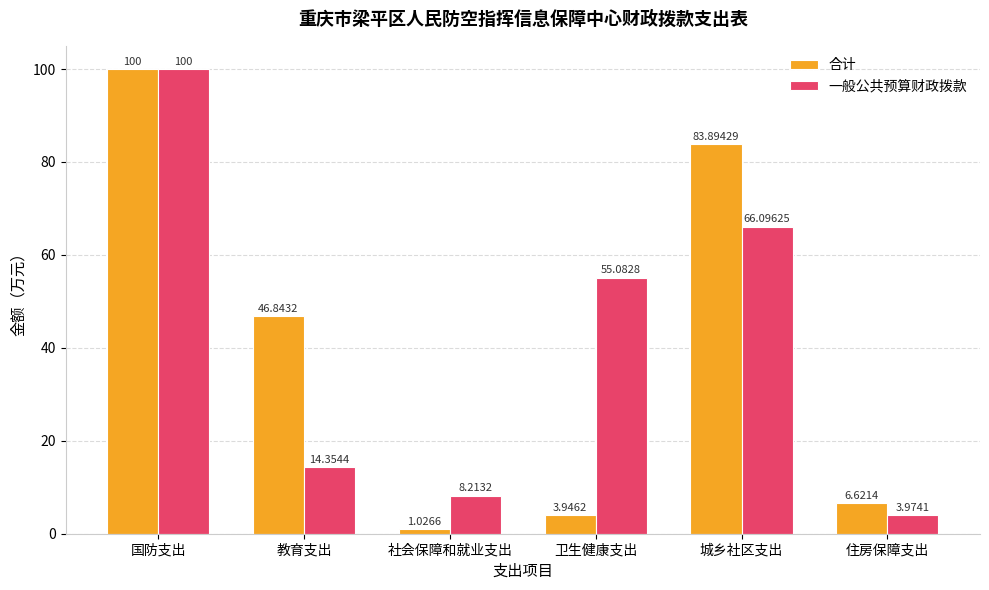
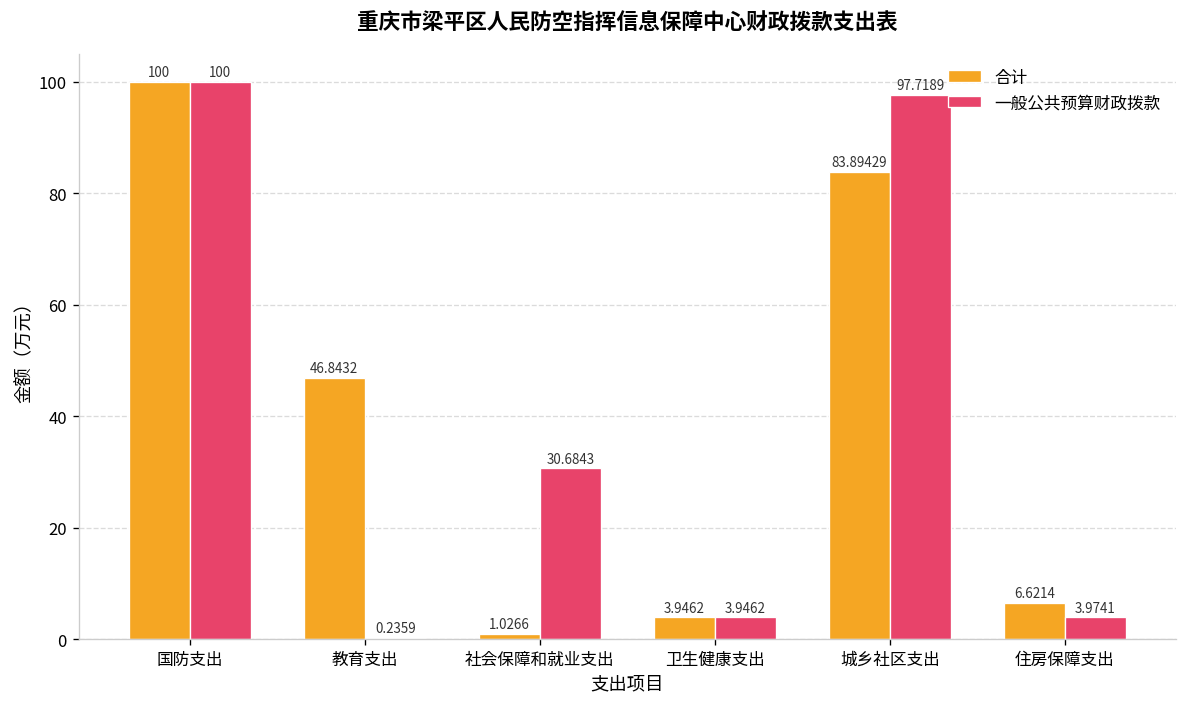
一般公共预算财政拨款, 教育支出: 14.3544 -> 0.2359
一般公共预算财政拨款, 社会保障和就业支出: 8.2132 -> 30.6843
一般公共预算财政拨款, 卫生健康支出: 55.0828 -> 3.9462
一般公共预算财政拨款, 城乡社区支出: 66.09625 -> 97.7189
